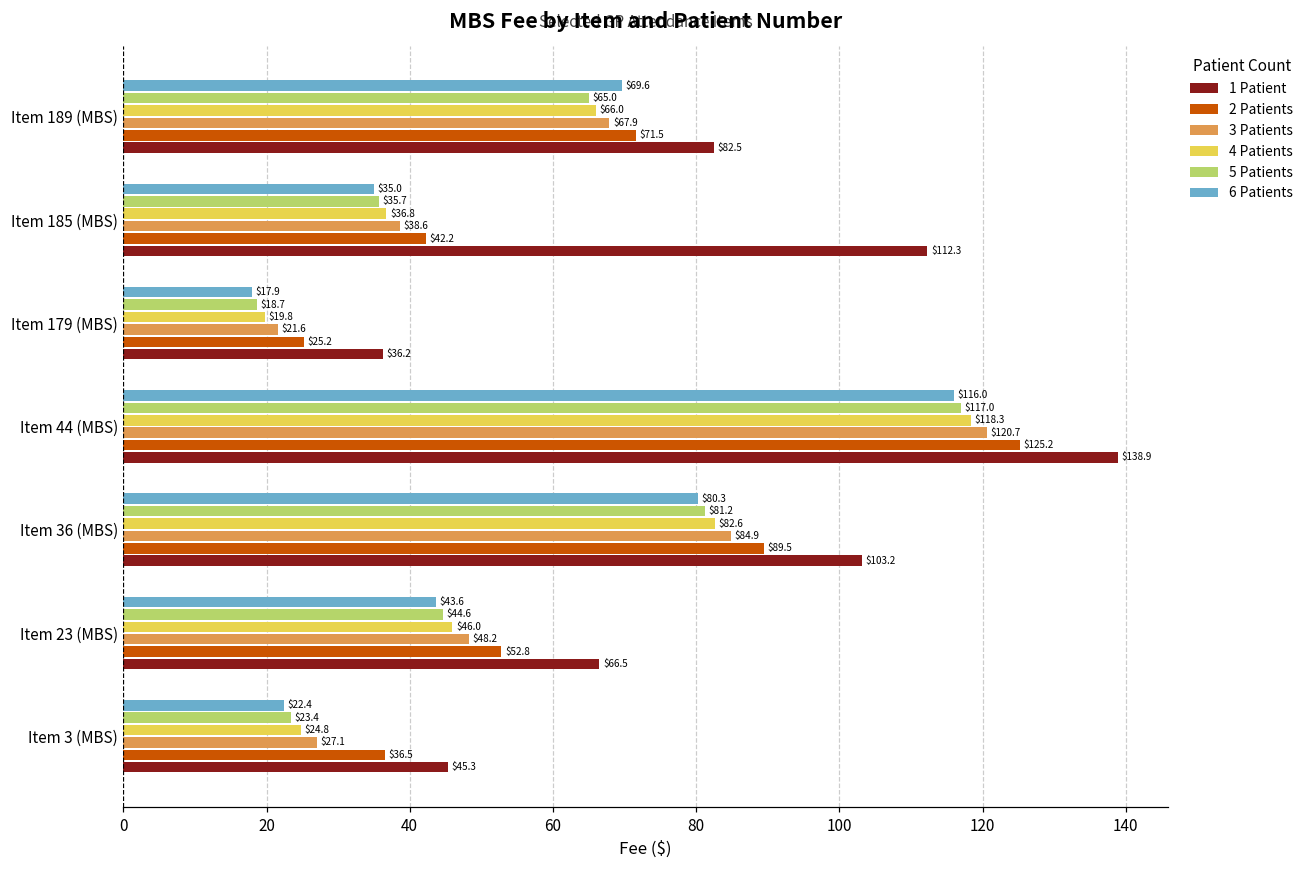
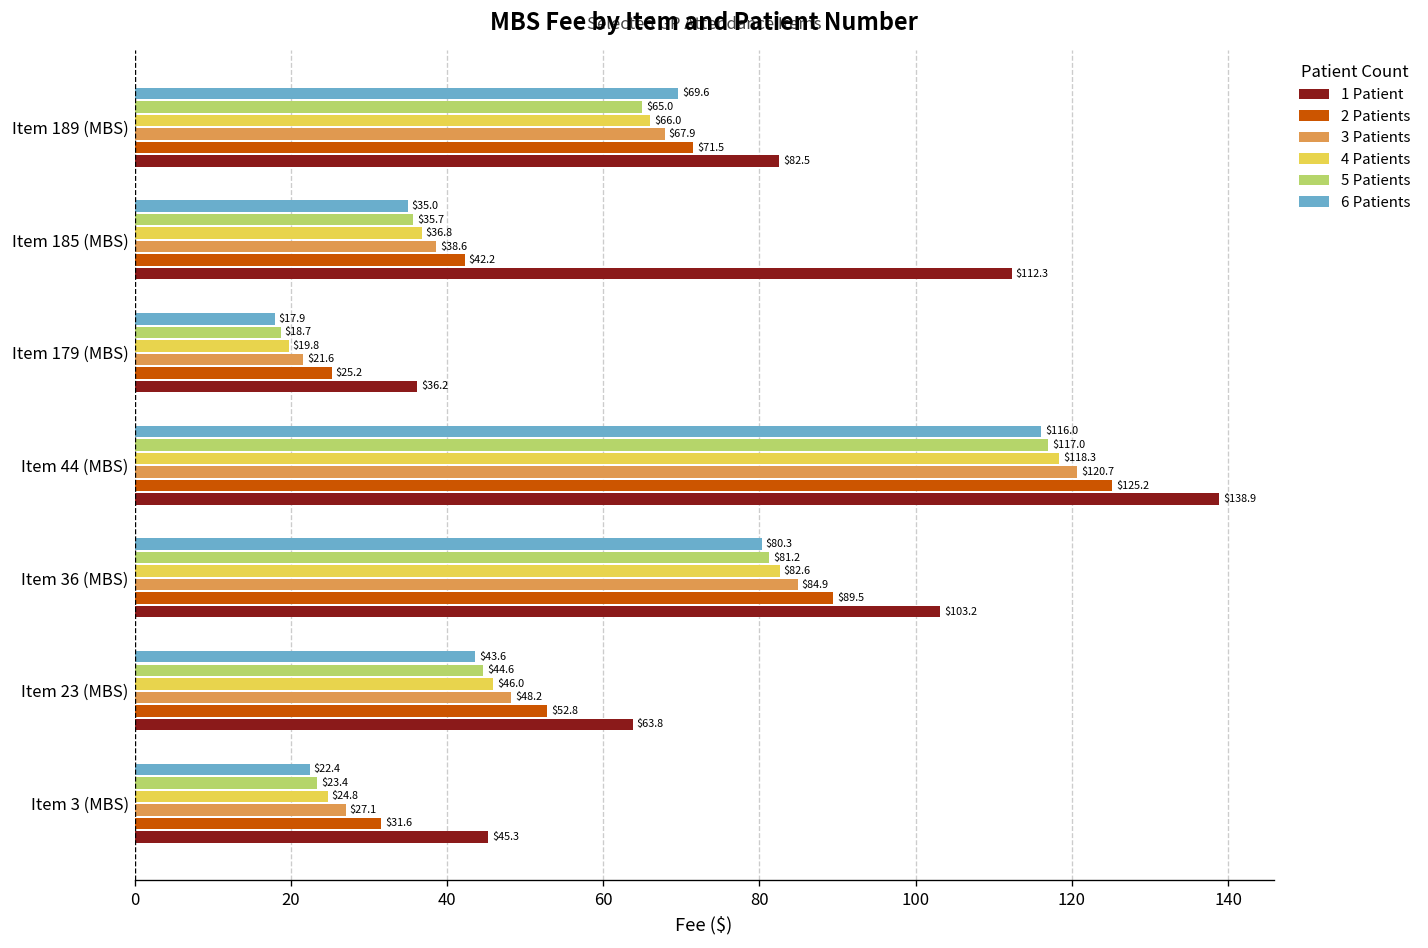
1 Patient, Item 23 (MBS): $66.5 -> $63.8
2 Patients, Item 3 (MBS): $36.5 -> $31.6
